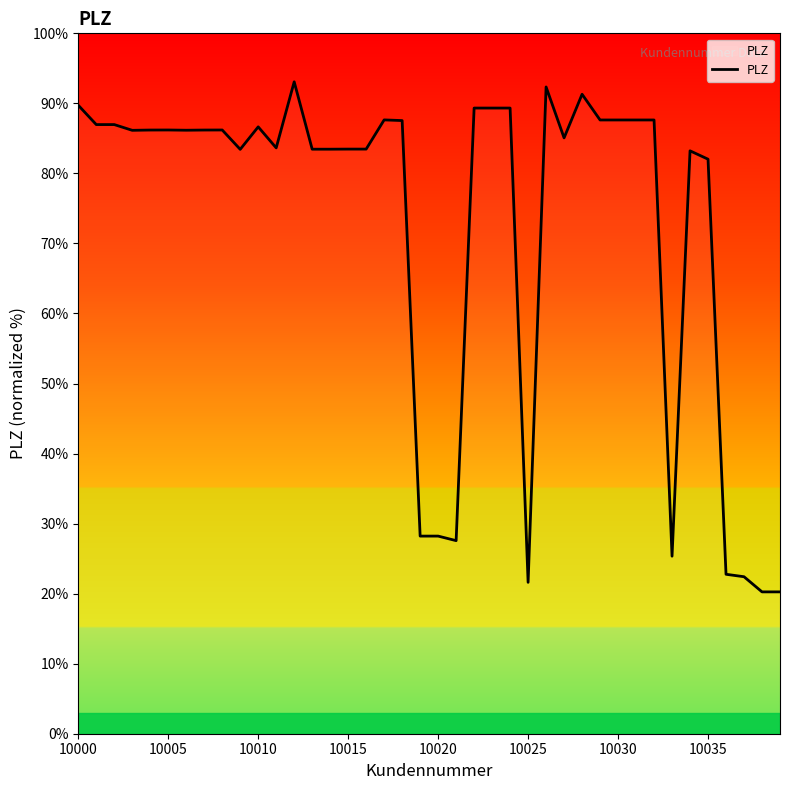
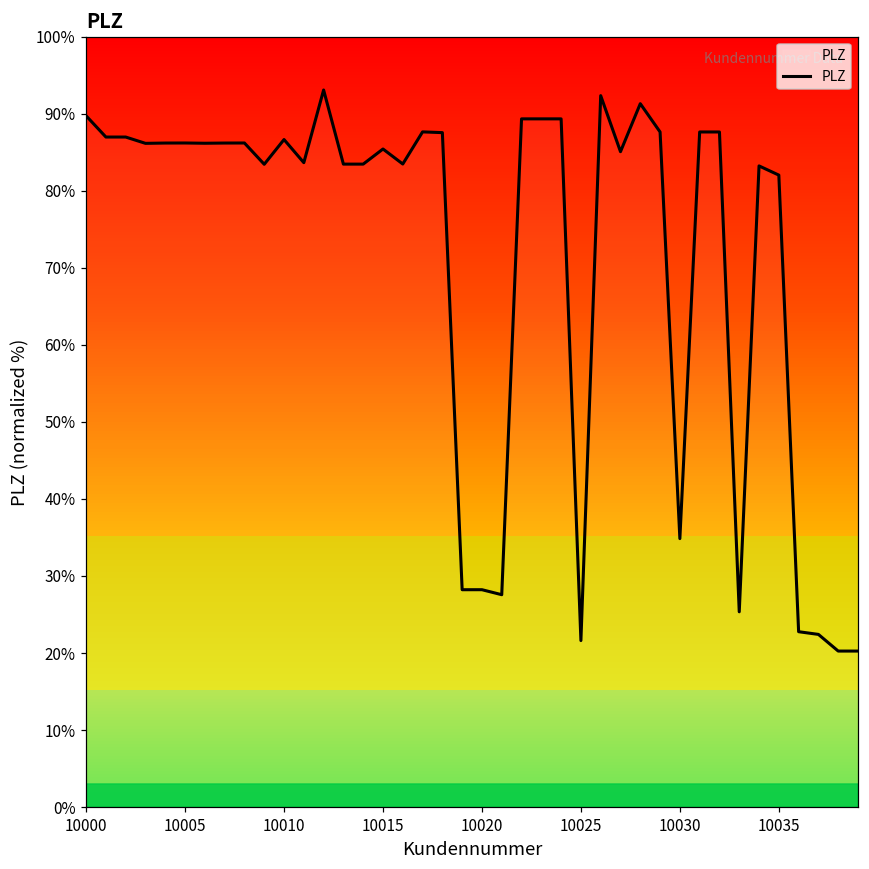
10015: 83% -> 85%
10030: 88% -> 35%
